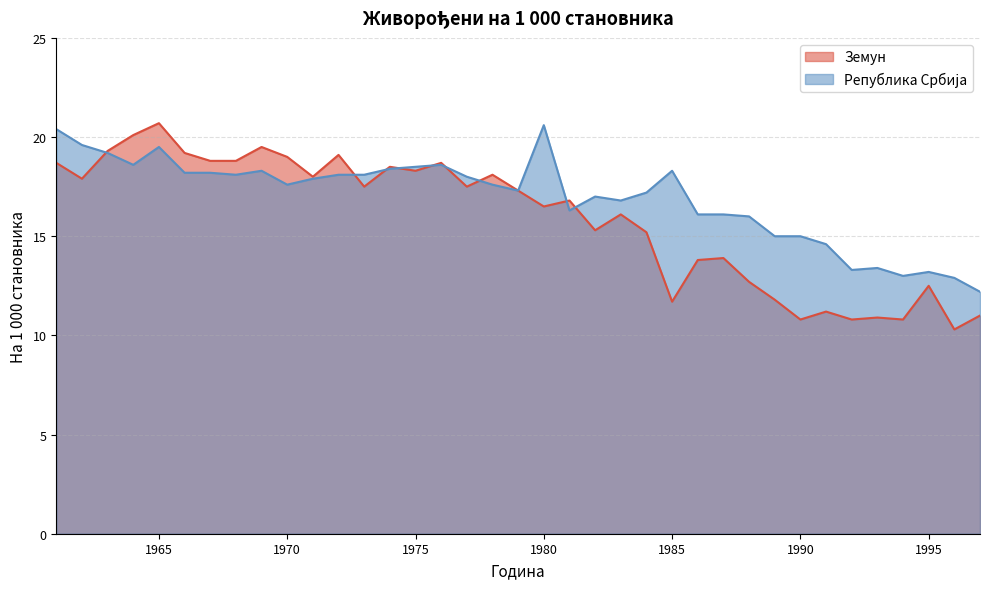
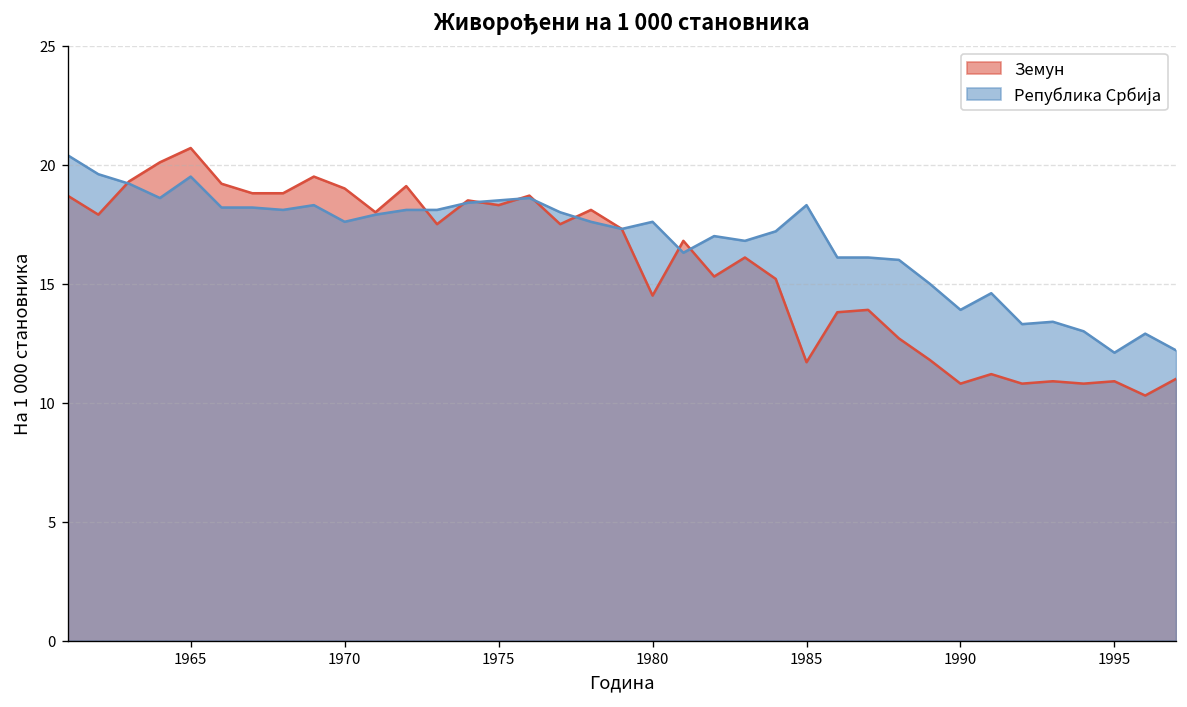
Земун, 1980: 16.5 -> 14.5
Република Србија, 1980: 20.6 -> 17.6
Република Србија, 1990: 15.0 -> 13.9
Земун, 1995: 12.5 -> 10.9
Република Србија, 1995: 13.2 -> 12.1
